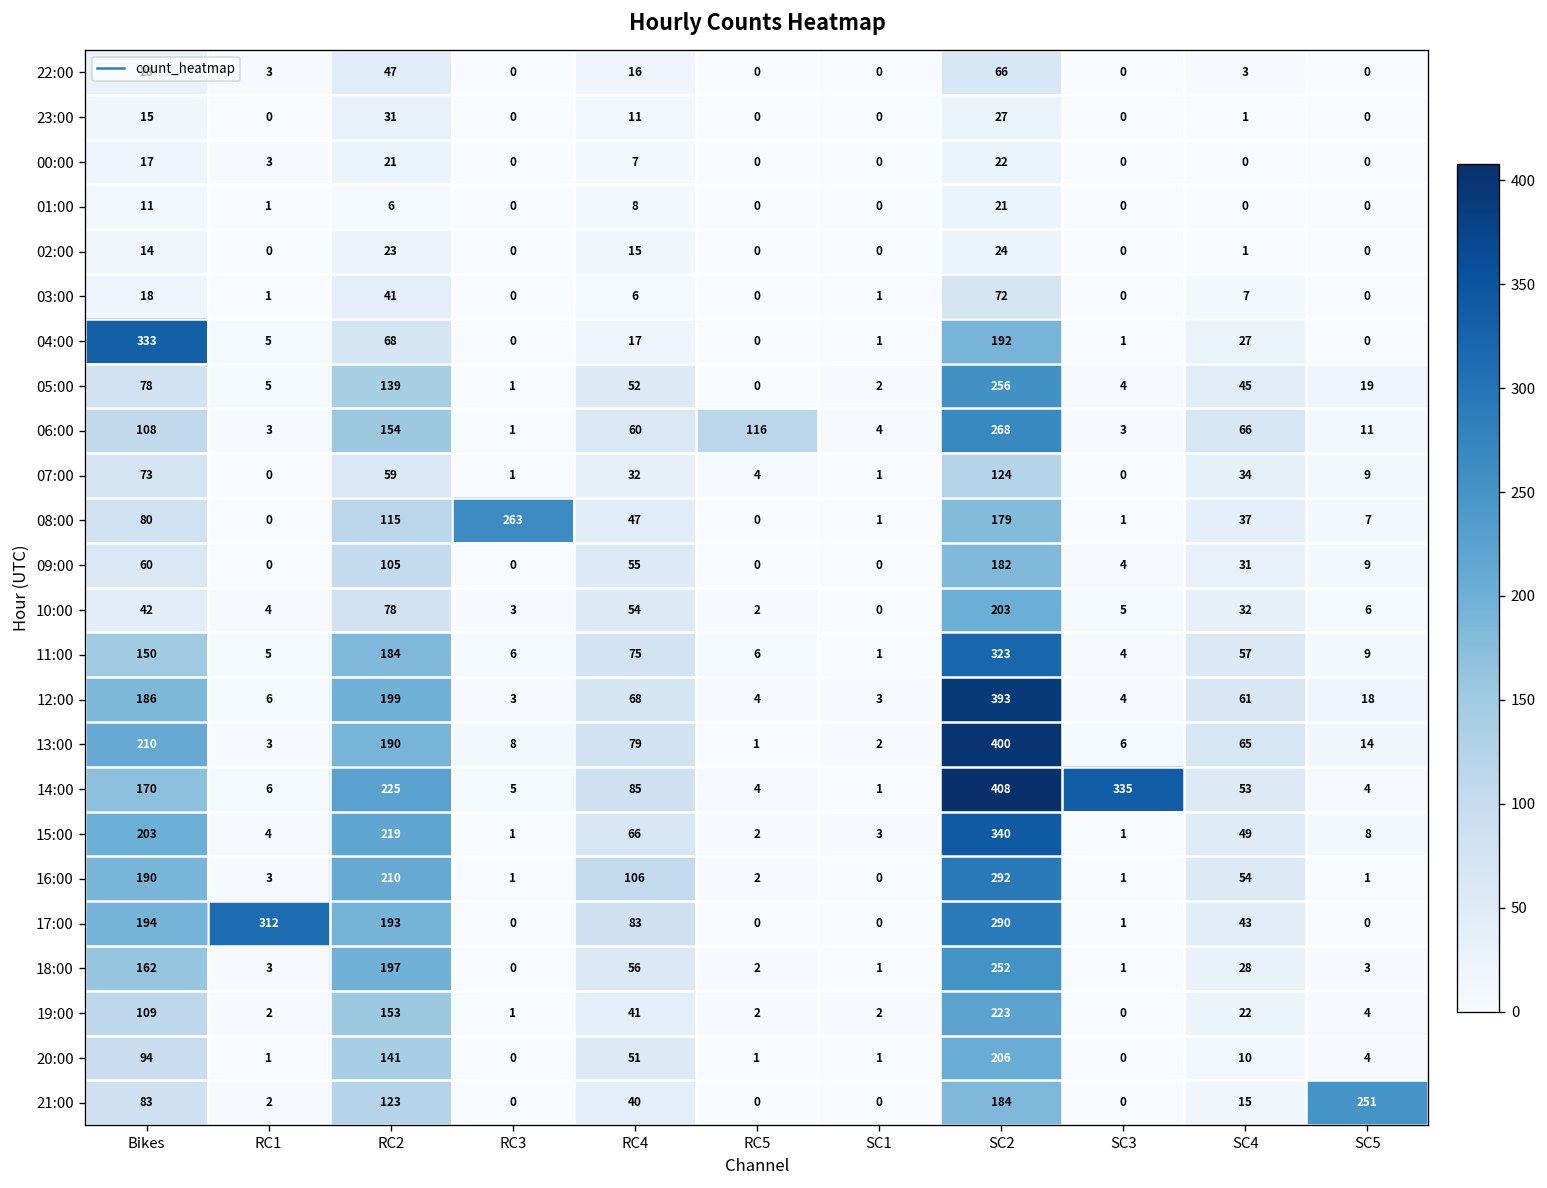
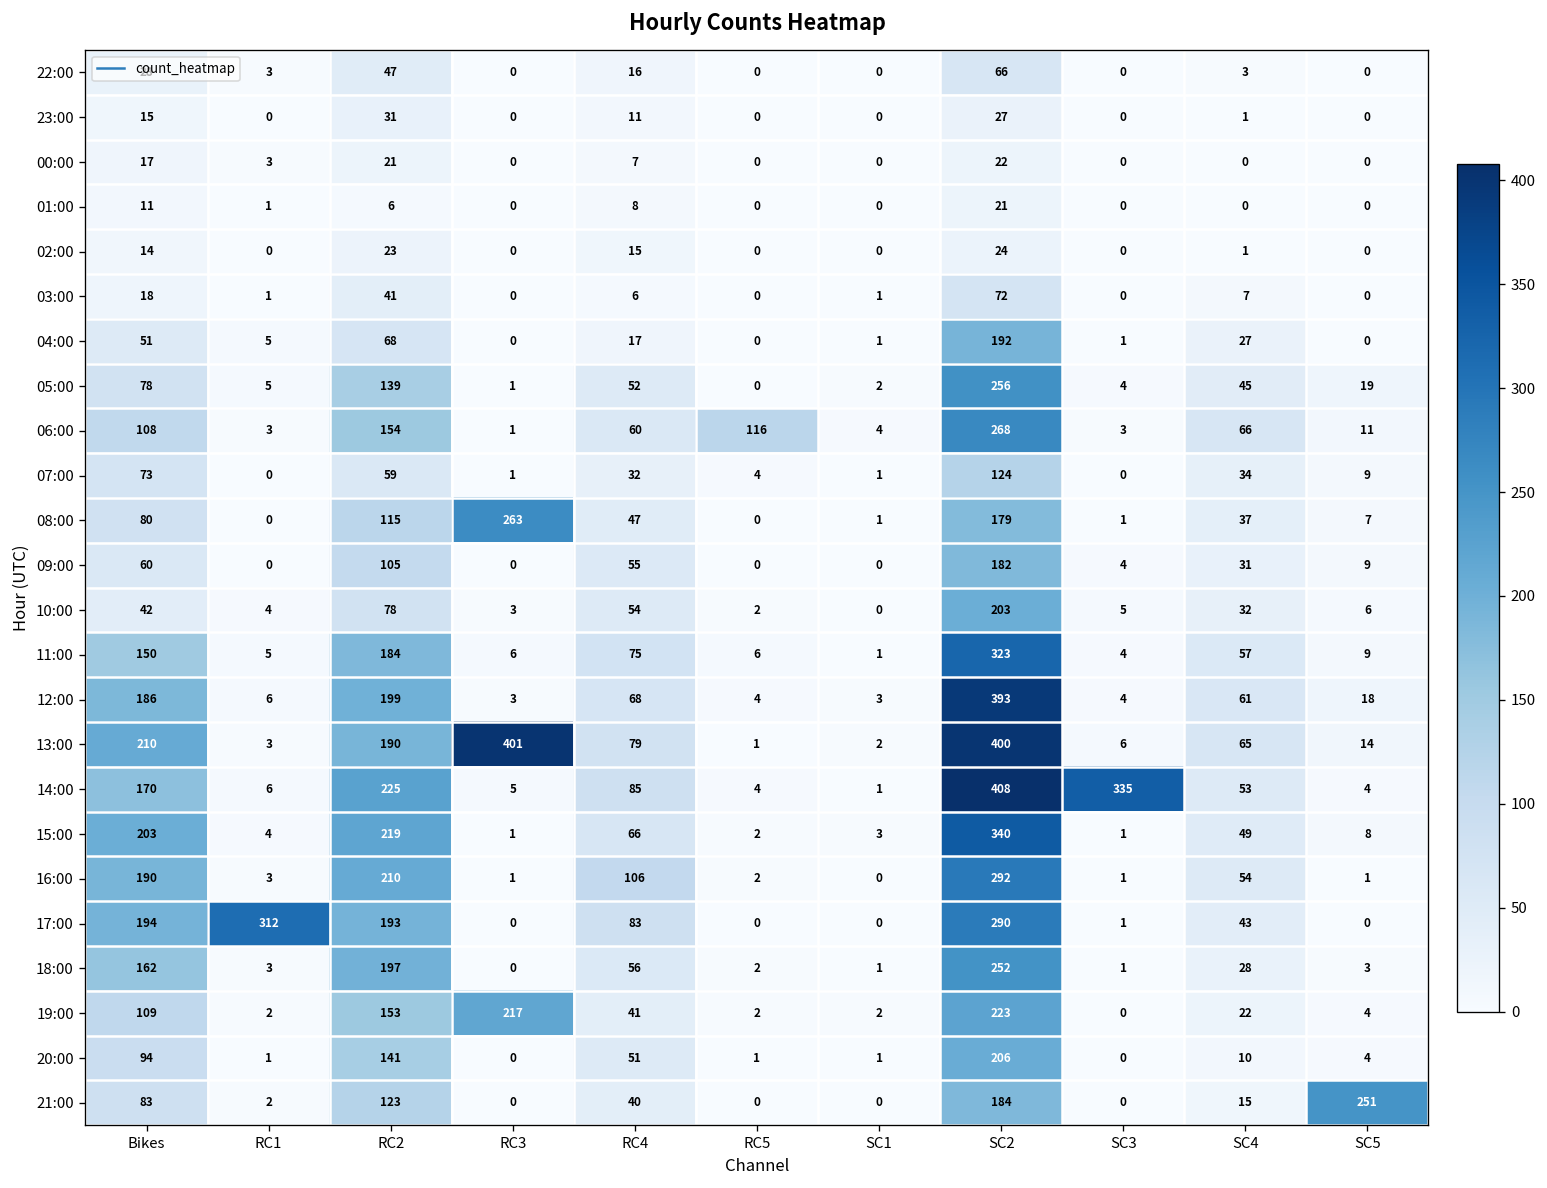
04:00, Bikes: 333 -> 51
13:00, RC3: 8 -> 401
19:00, RC3: 1 -> 217
